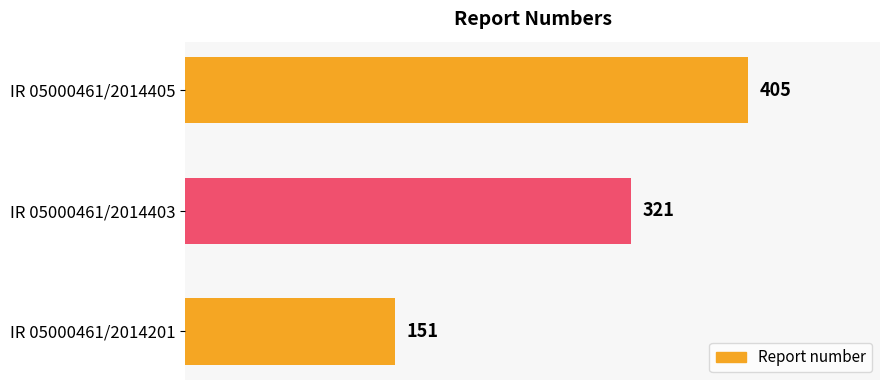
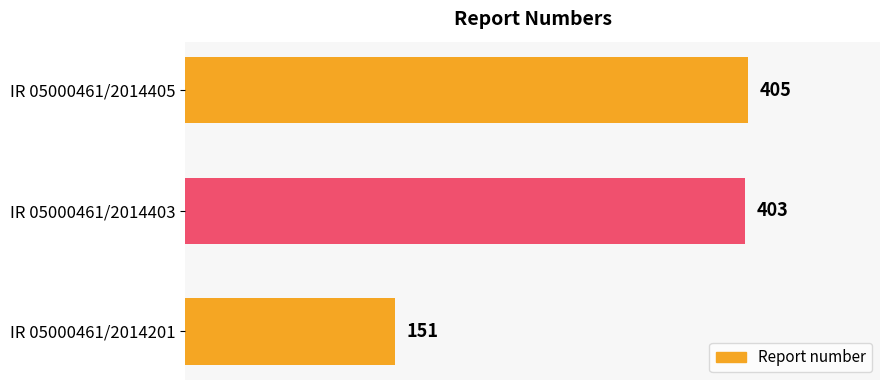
IR 05000461/2014403: 321 -> 403
